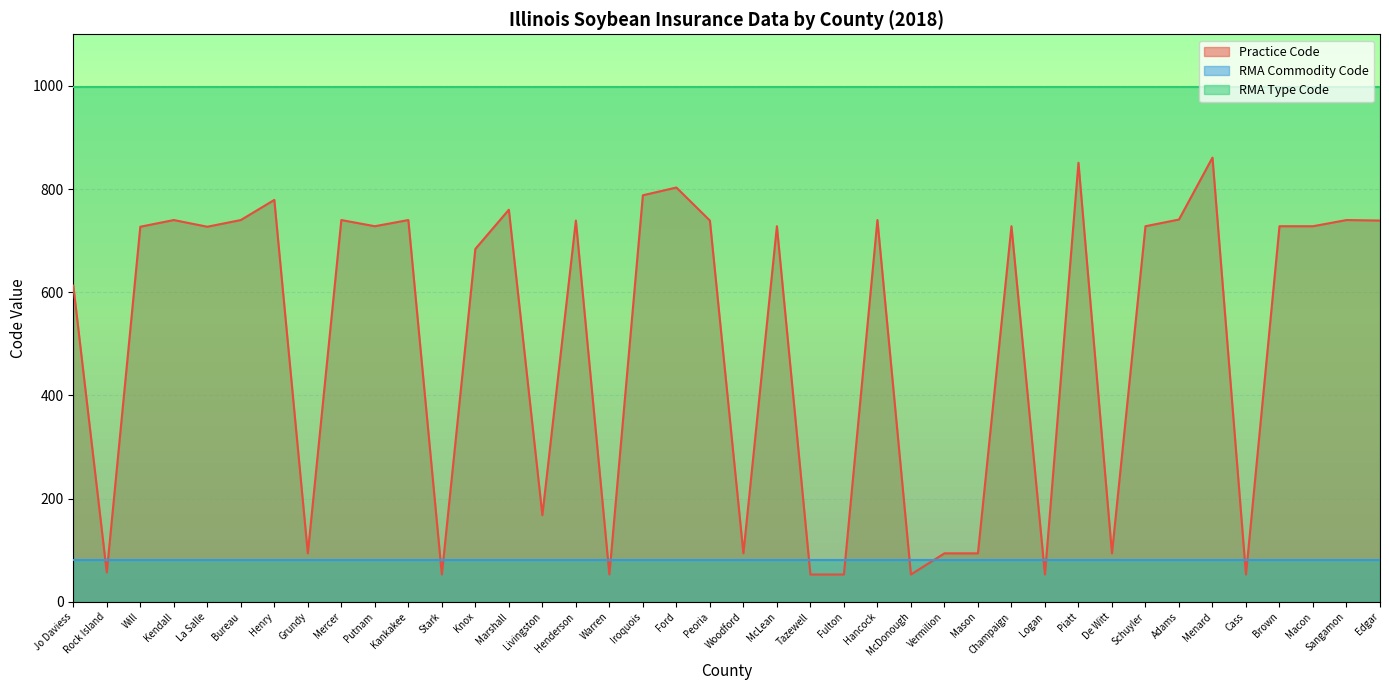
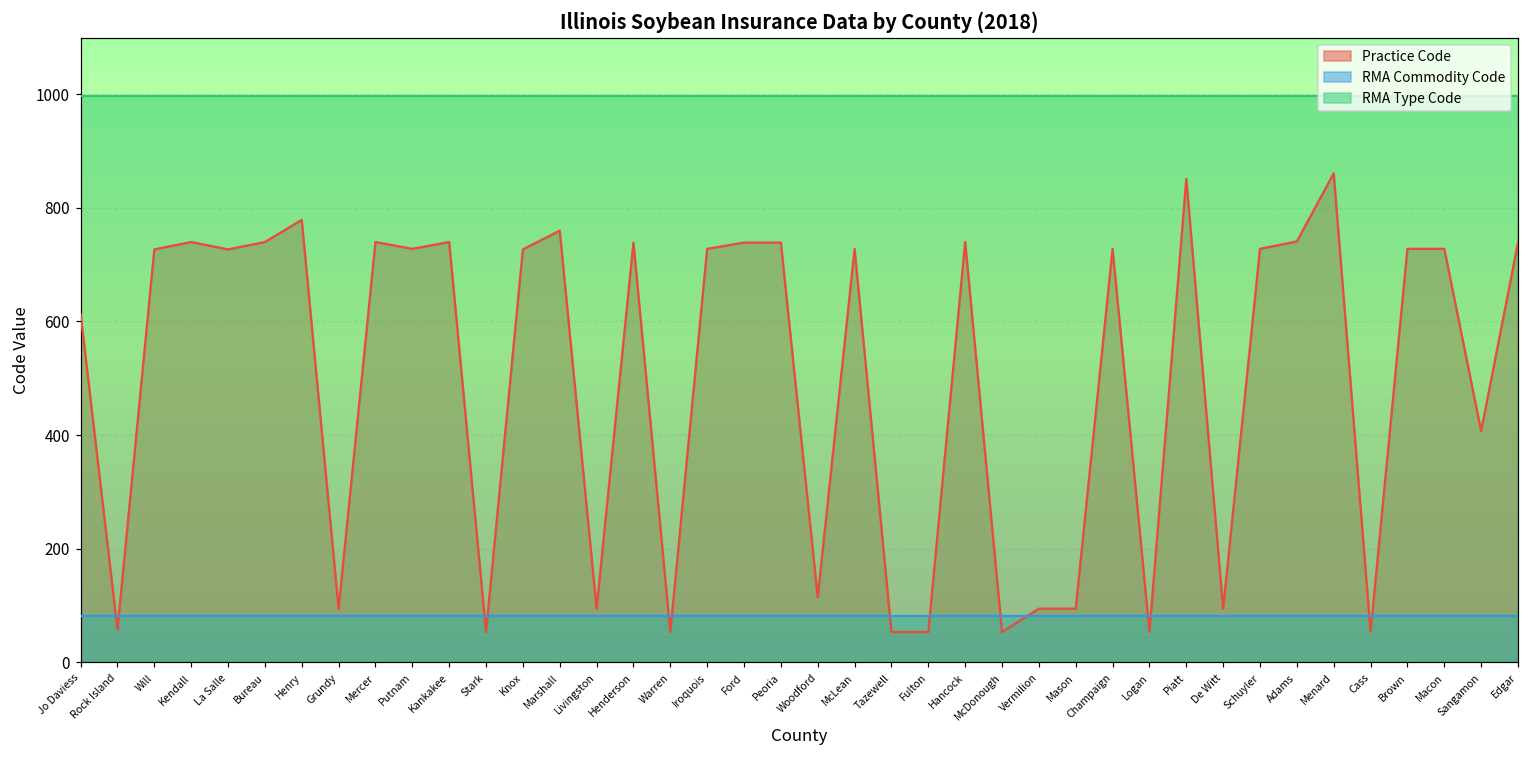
Practice Code, Knox: 680 -> 730
Practice Code, Livingston: 170 -> 90
Practice Code, Iroquois: 790 -> 730
Practice Code, Ford: 800 -> 740
Practice Code, Woodford: 90 -> 110
Practice Code, Sangamon: 740 -> 410
